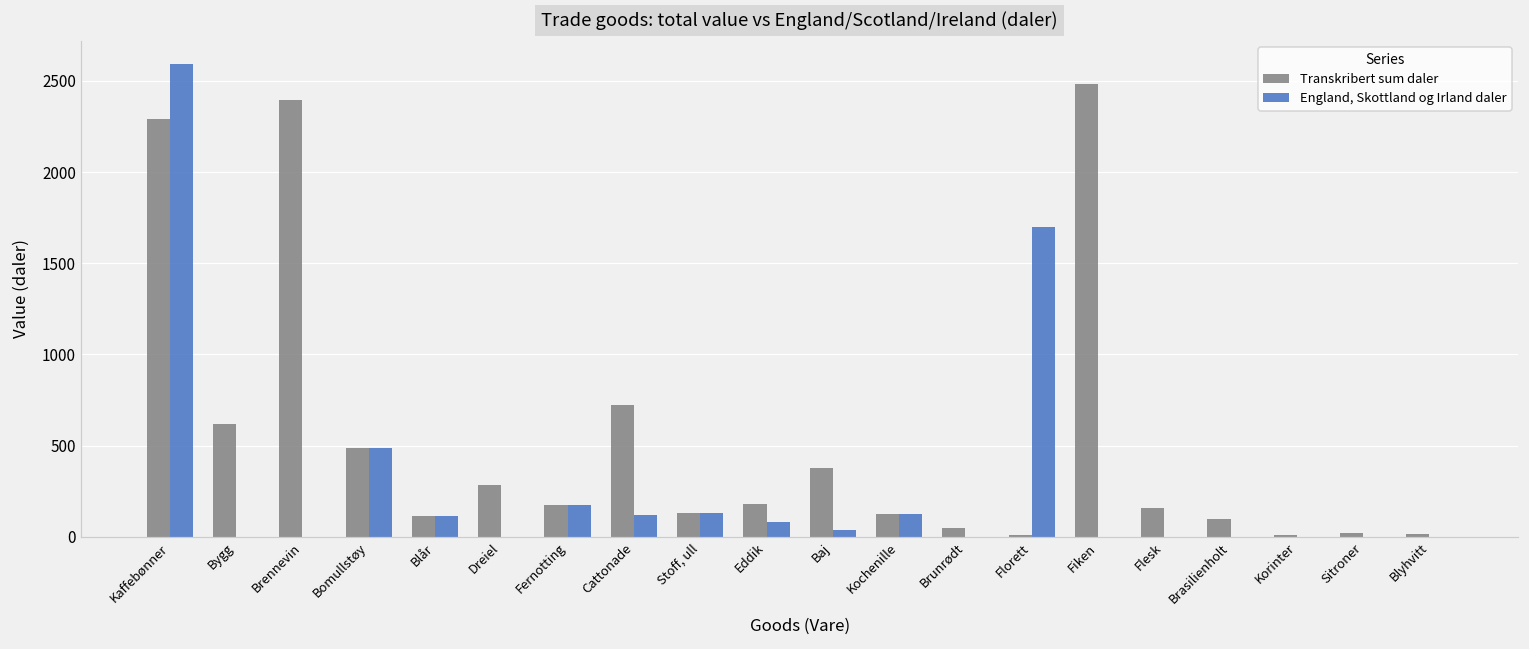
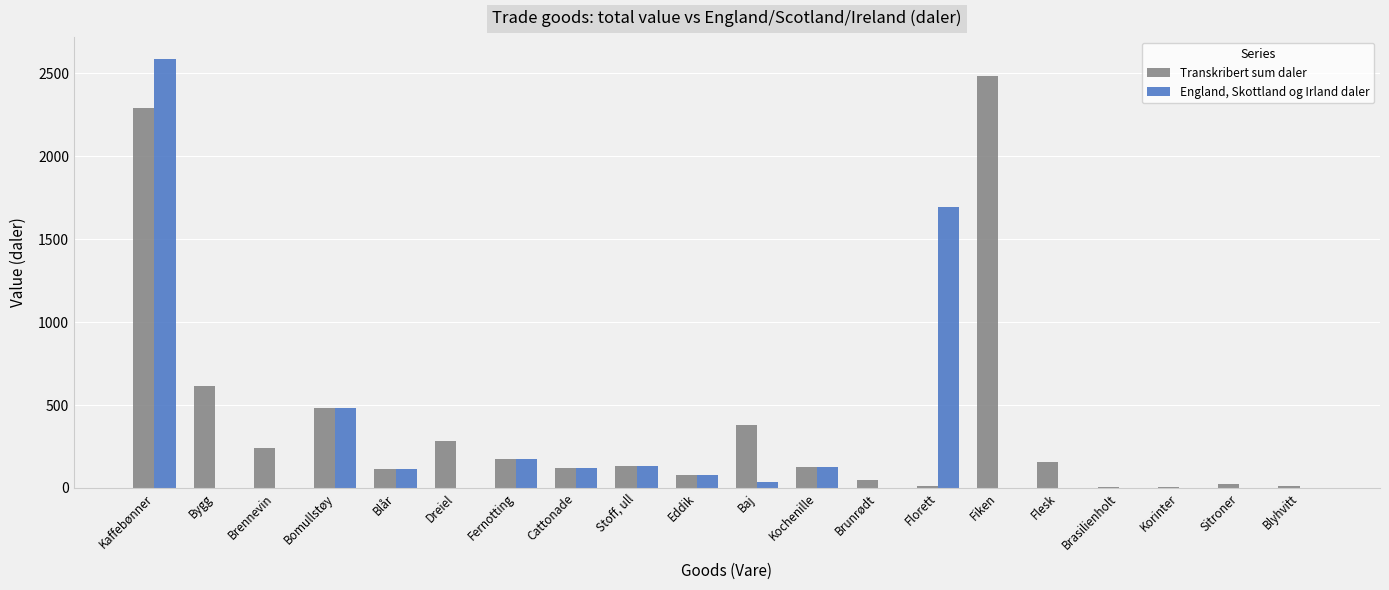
Transkribert sum daler, Brennevin: 2390 -> 240
Transkribert sum daler, Cattonade: 720 -> 120
Transkribert sum daler, Eddik: 180 -> 80
Transkribert sum daler, Brasilienholt: 100 -> 10
